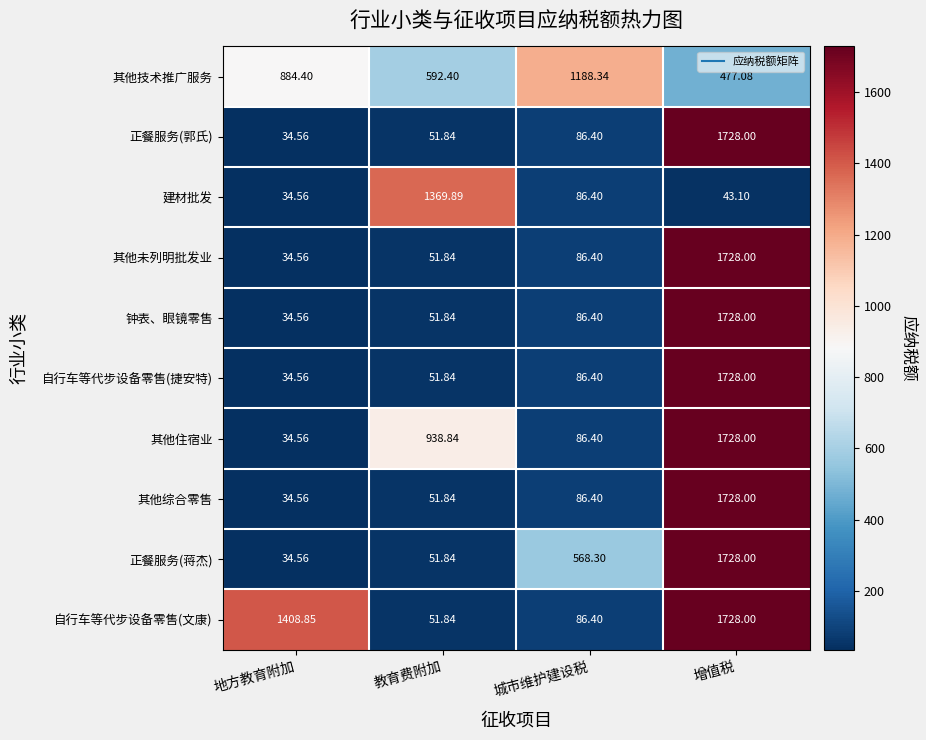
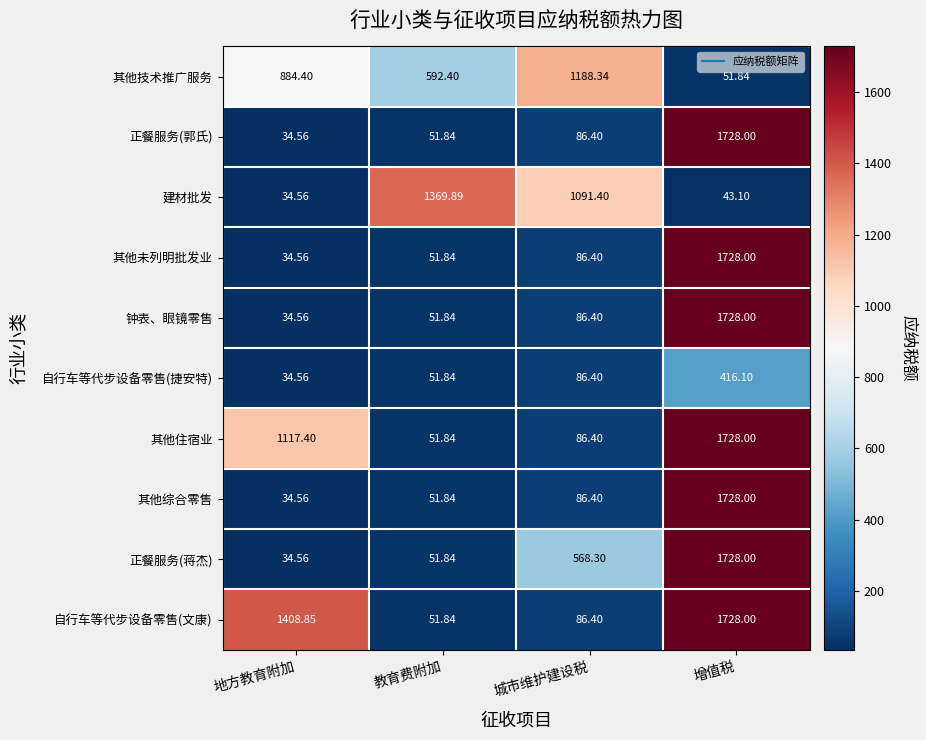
其他技术推广服务, 增值税: 477.08 -> 51.84
建材批发, 城市维护建设税: 86.40 -> 1091.40
自行车等代步设备零售(捷安特), 增值税: 1728.00 -> 416.10
其他住宿业, 地方教育附加: 34.56 -> 1117.40
其他住宿业, 教育费附加: 938.84 -> 51.84
